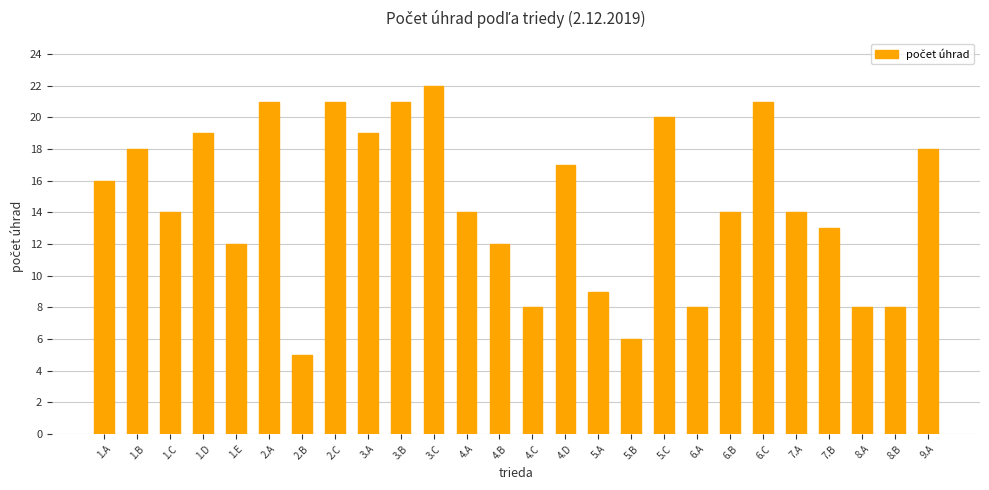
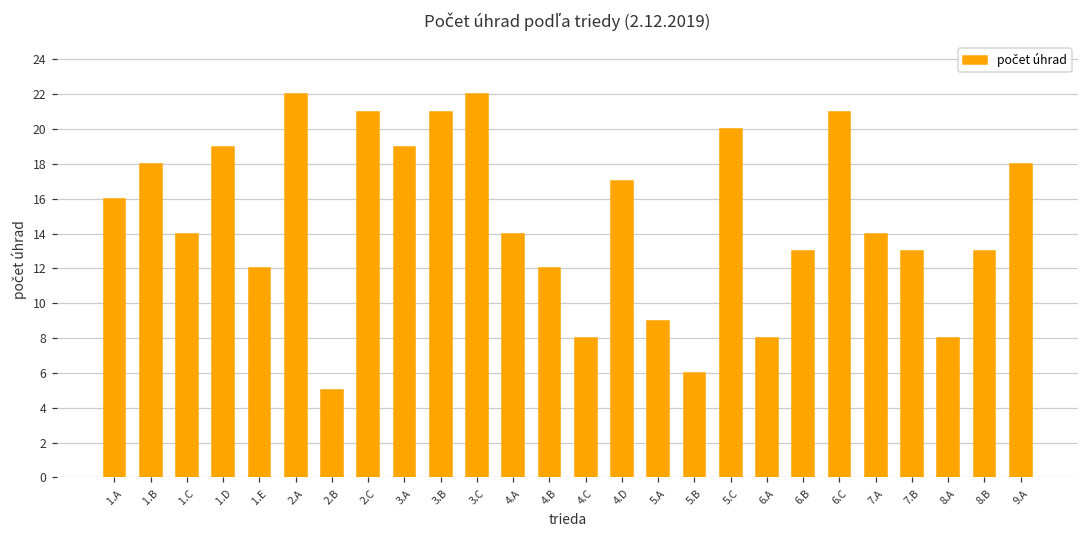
2.A: 21 -> 22
6.B: 14 -> 13
8.B: 8 -> 13
